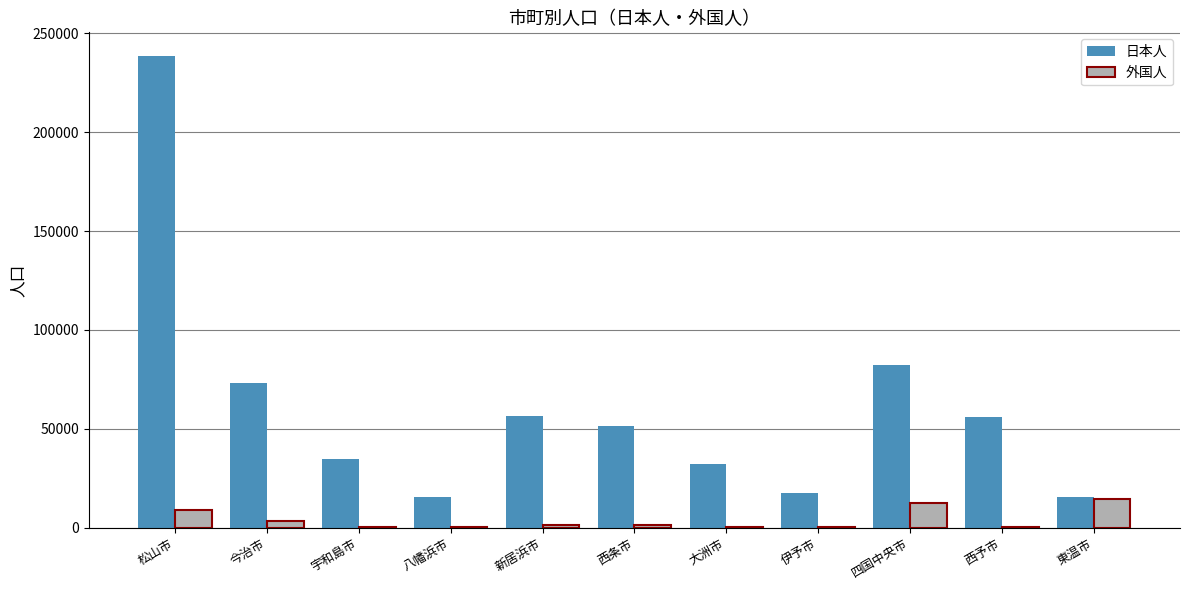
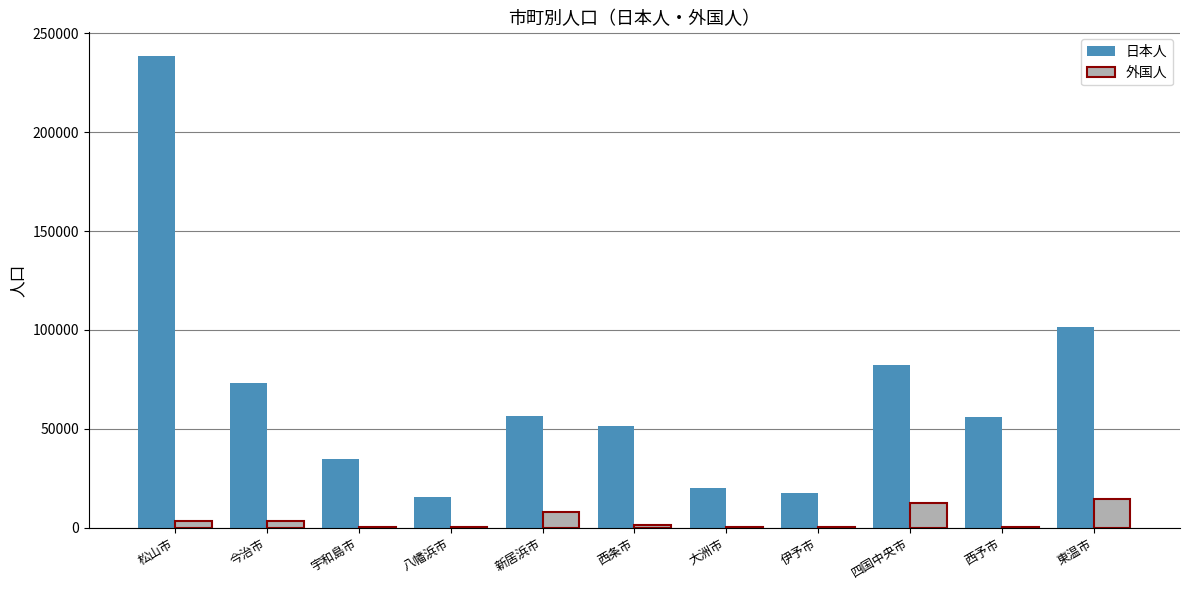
外国人, 松山市: 9000 -> 4000
外国人, 新居浜市: 1000 -> 8000
日本人, 大洲市: 32000 -> 20000
日本人, 東温市: 16000 -> 101000
